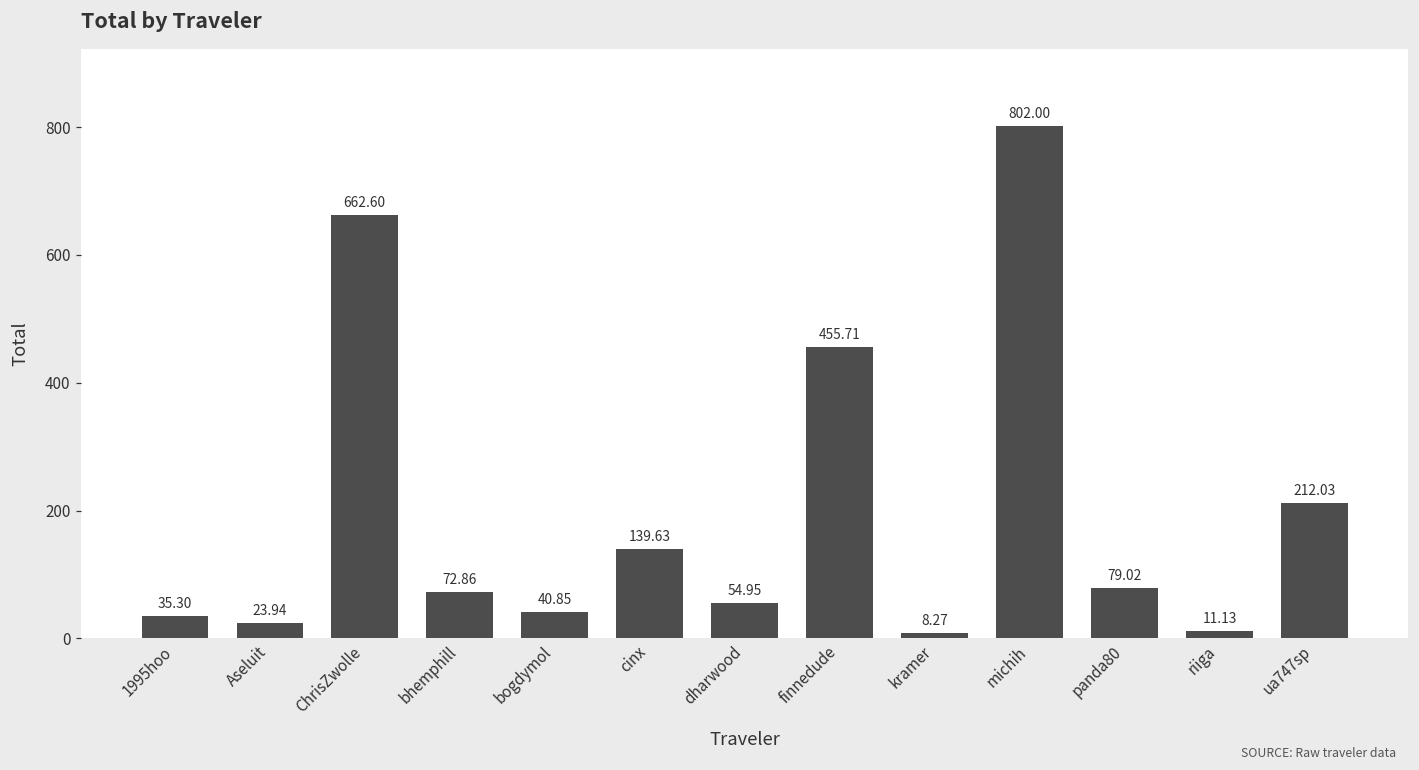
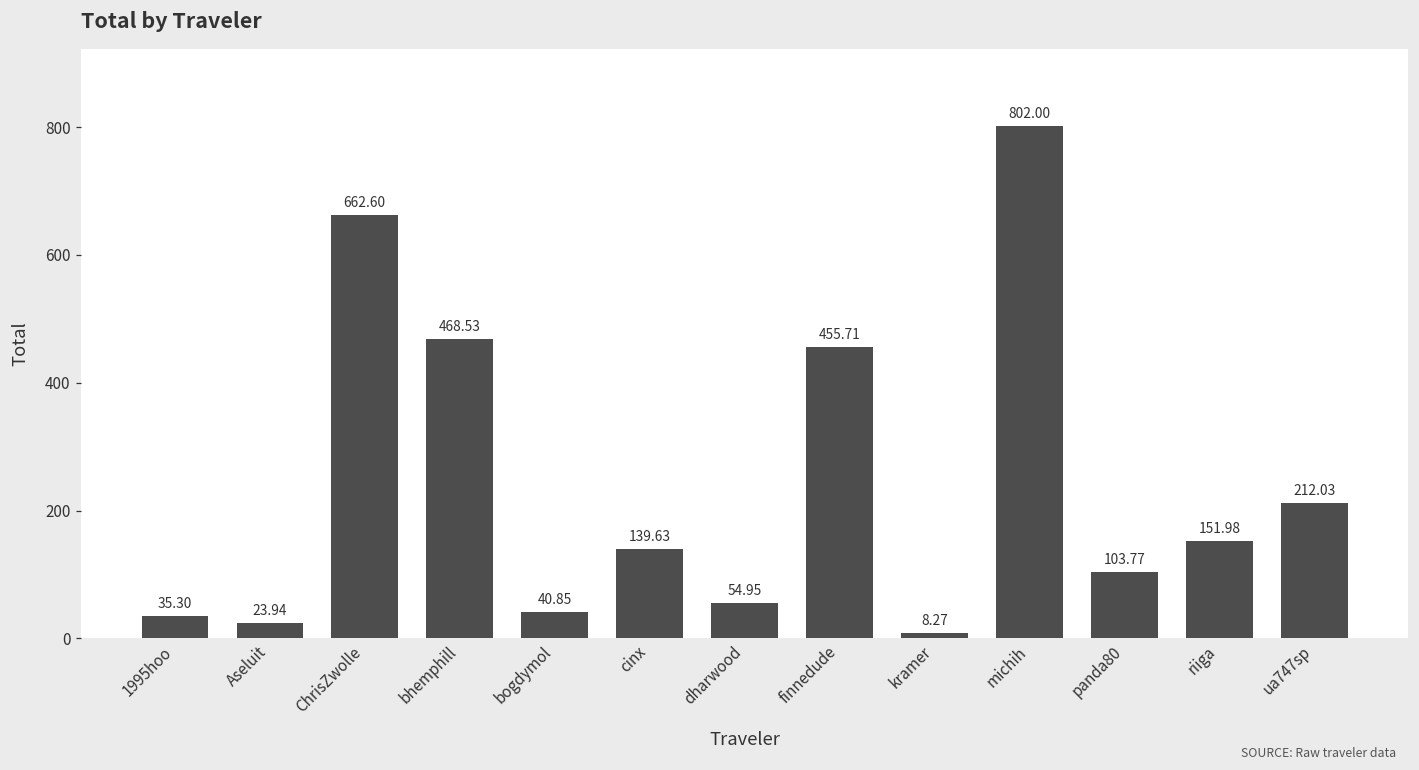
bhemphill: 72.86 -> 468.53
panda80: 79.02 -> 103.77
riiga: 11.13 -> 151.98
